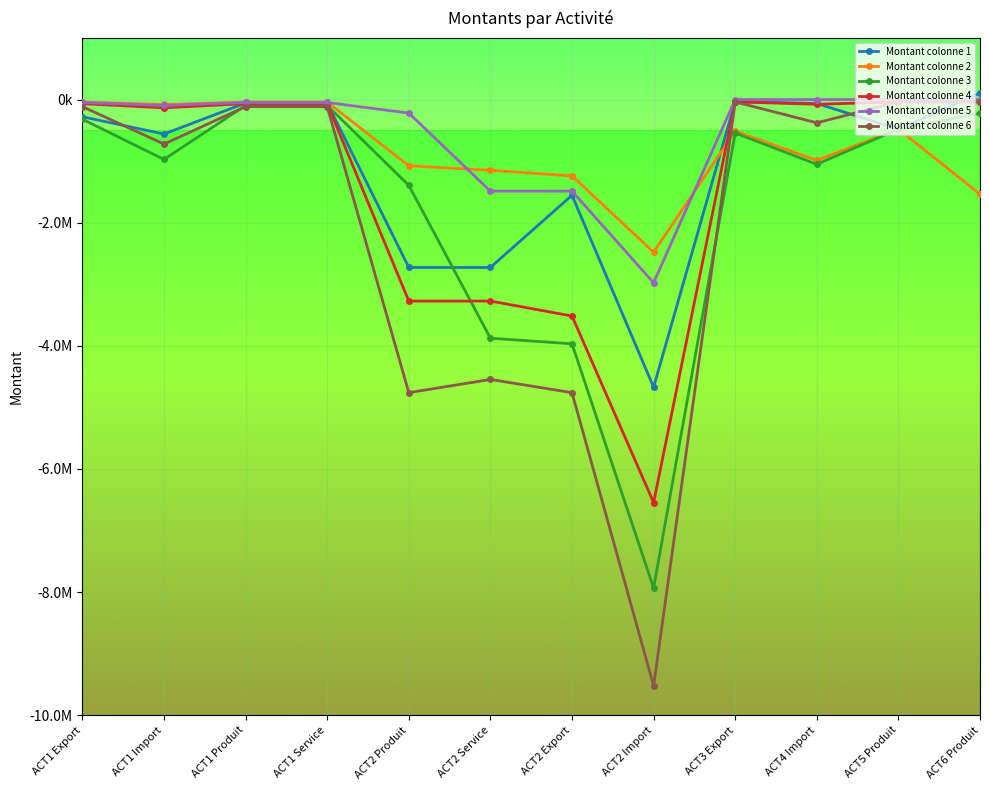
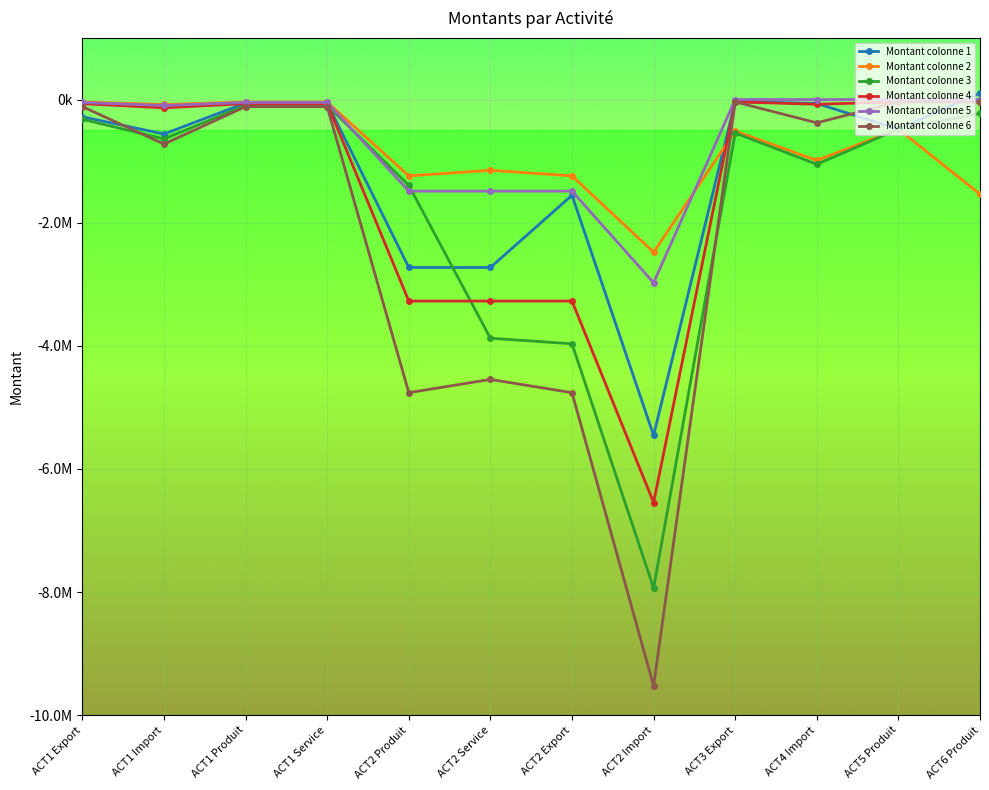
Montant colonne 3, ACT1 Import: -1000000 -> -600000
Montant colonne 2, ACT2 Produit: -1100000 -> -1200000
Montant colonne 5, ACT2 Produit: -200000 -> -1500000
Montant colonne 4, ACT2 Export: -3500000 -> -3300000
Montant colonne 1, ACT2 Import: -4700000 -> -5500000
